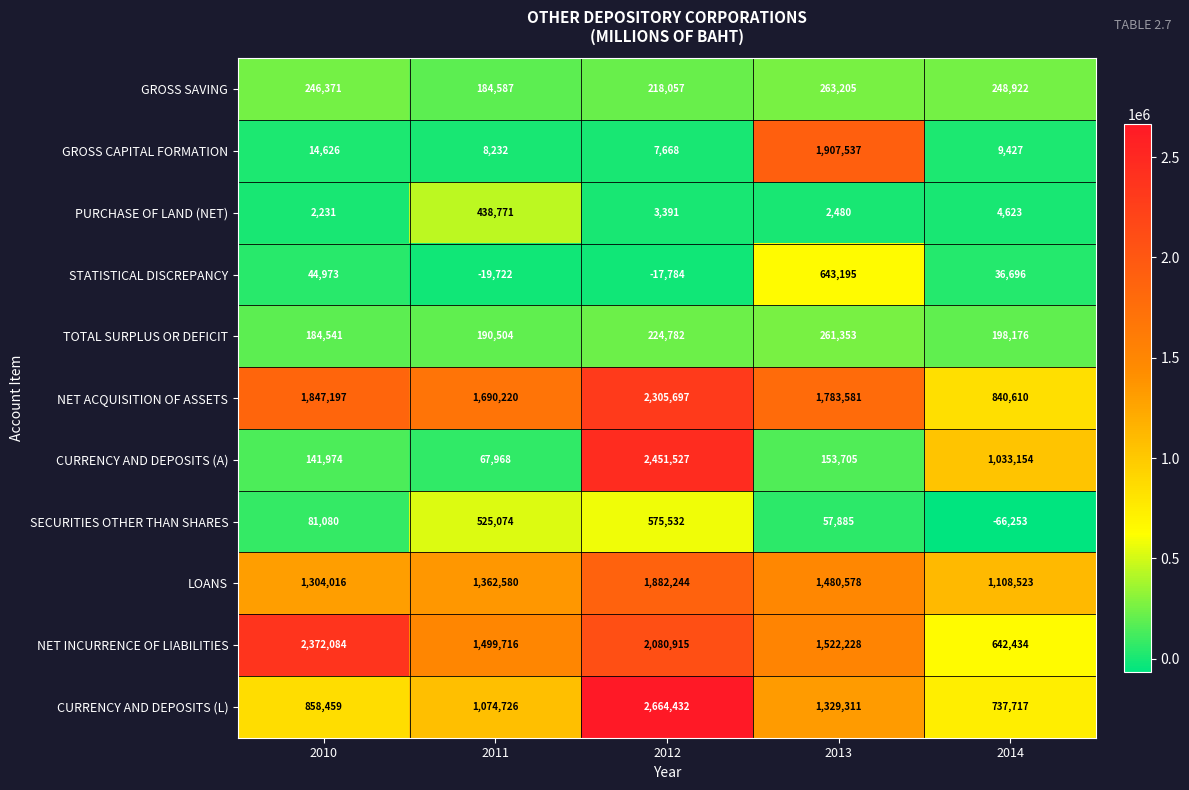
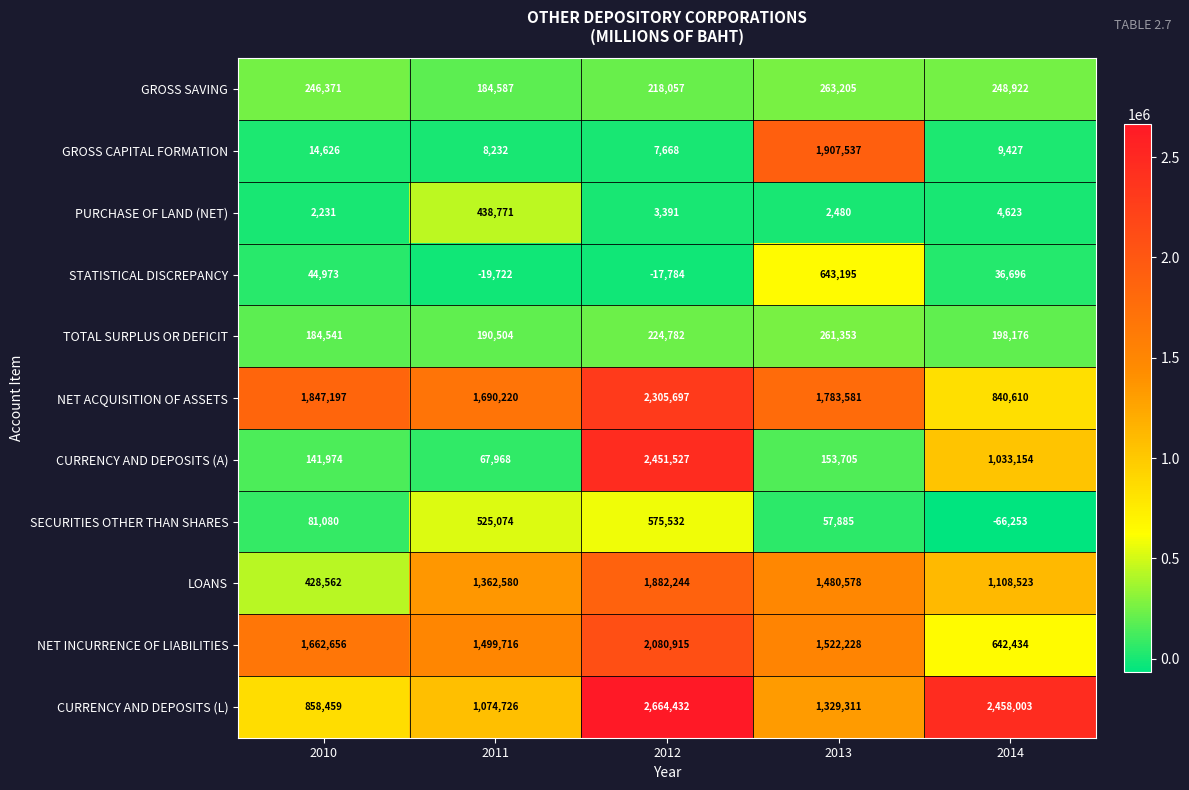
LOANS, 2010: 1,304,016 -> 428,562
NET INCURRENCE OF LIABILITIES, 2010: 2,372,084 -> 1,662,656
CURRENCY AND DEPOSITS (L), 2014: 737,717 -> 2,458,003
